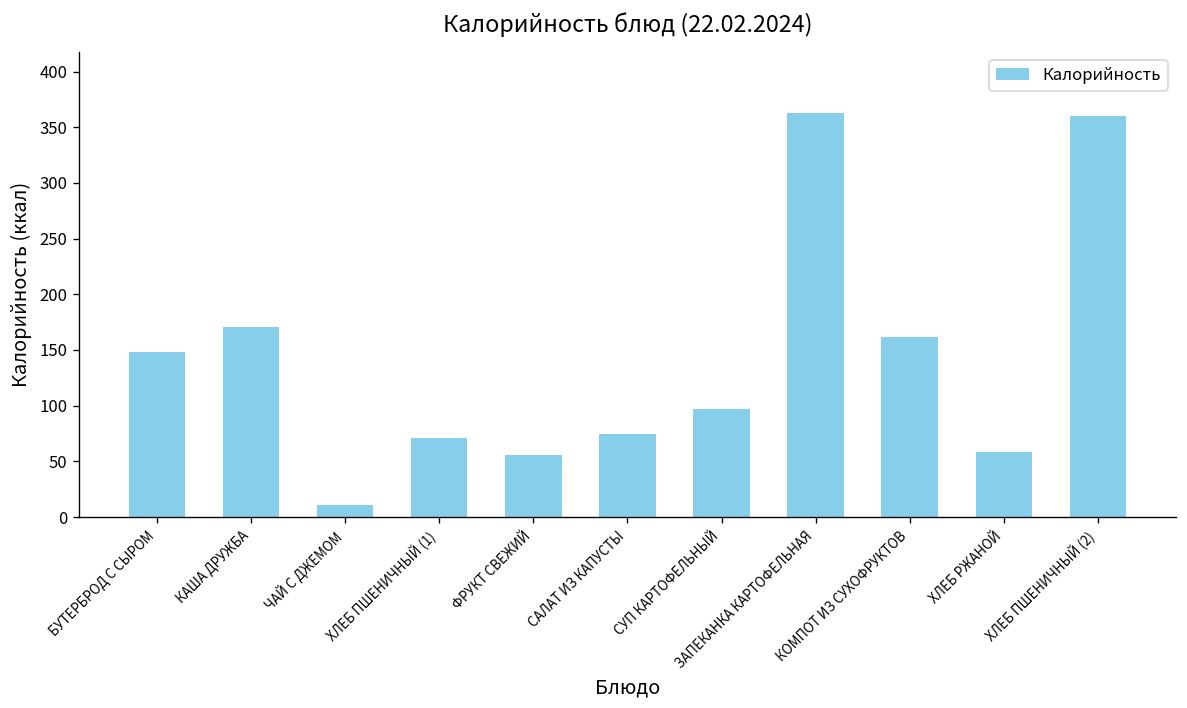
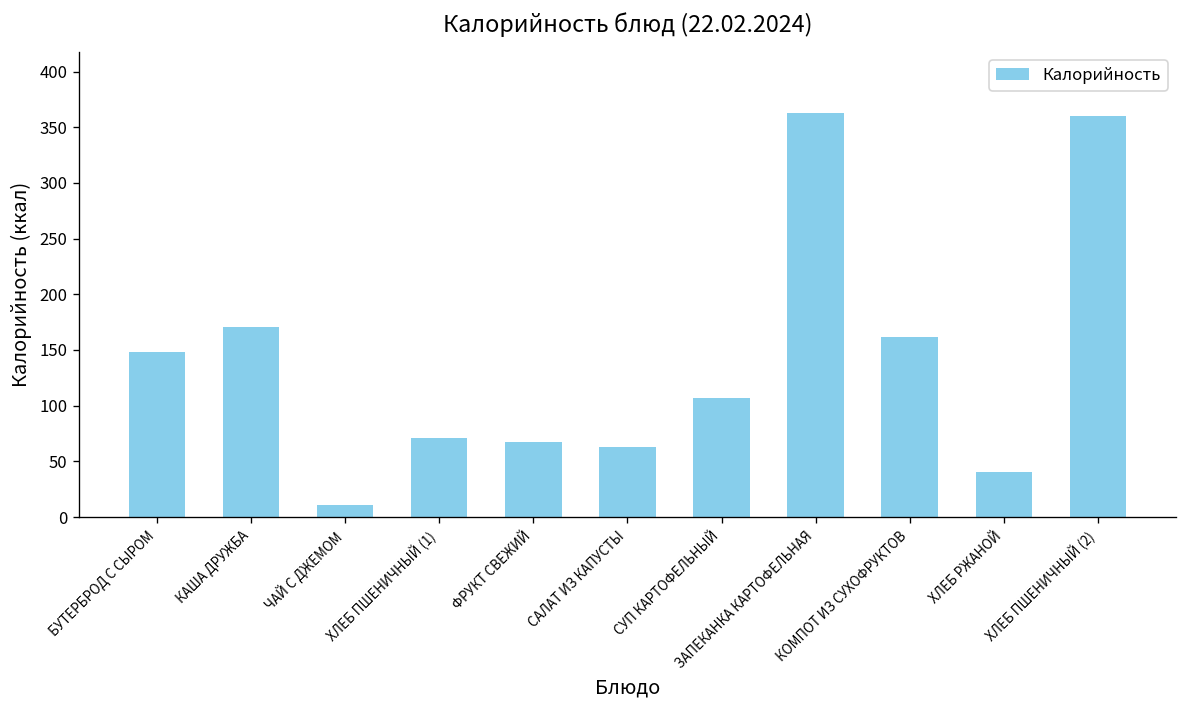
ФРУКТ СВЕЖИЙ: 60 -> 70
САЛАТ ИЗ КАПУСТЫ: 80 -> 60
СУП КАРТОФЕЛЬНЫЙ: 100 -> 110
ХЛЕБ РЖАНОЙ: 60 -> 40
